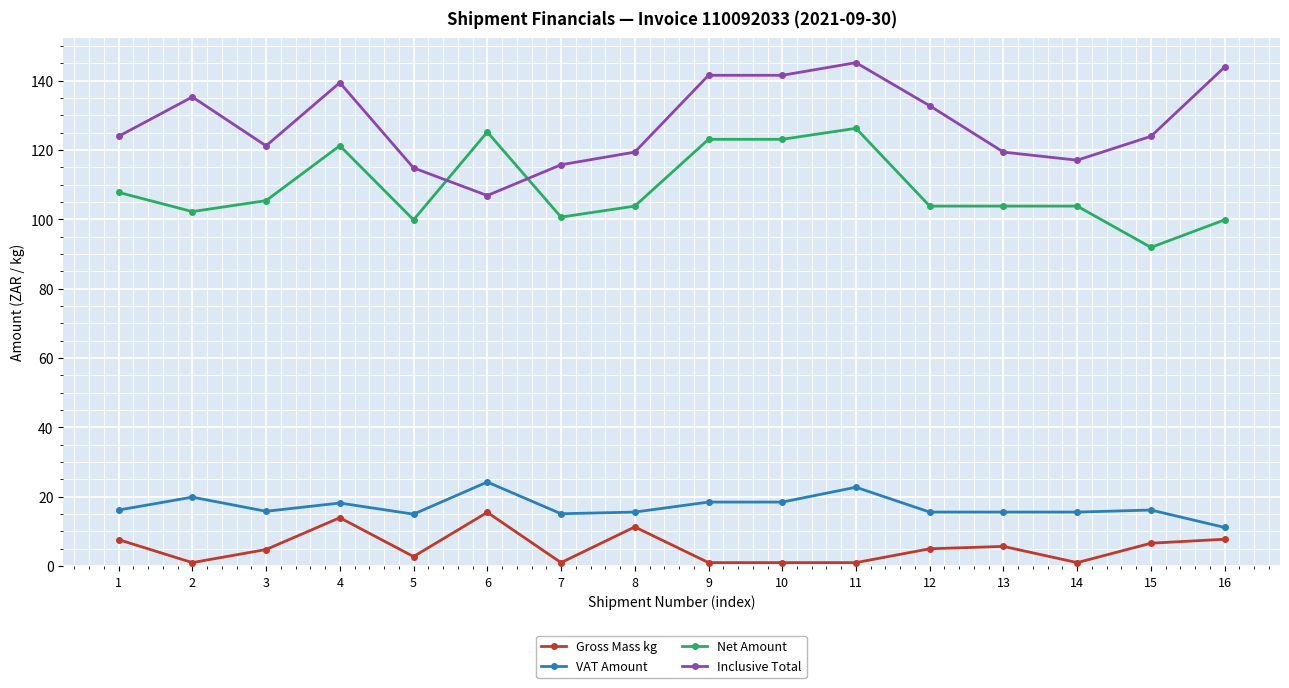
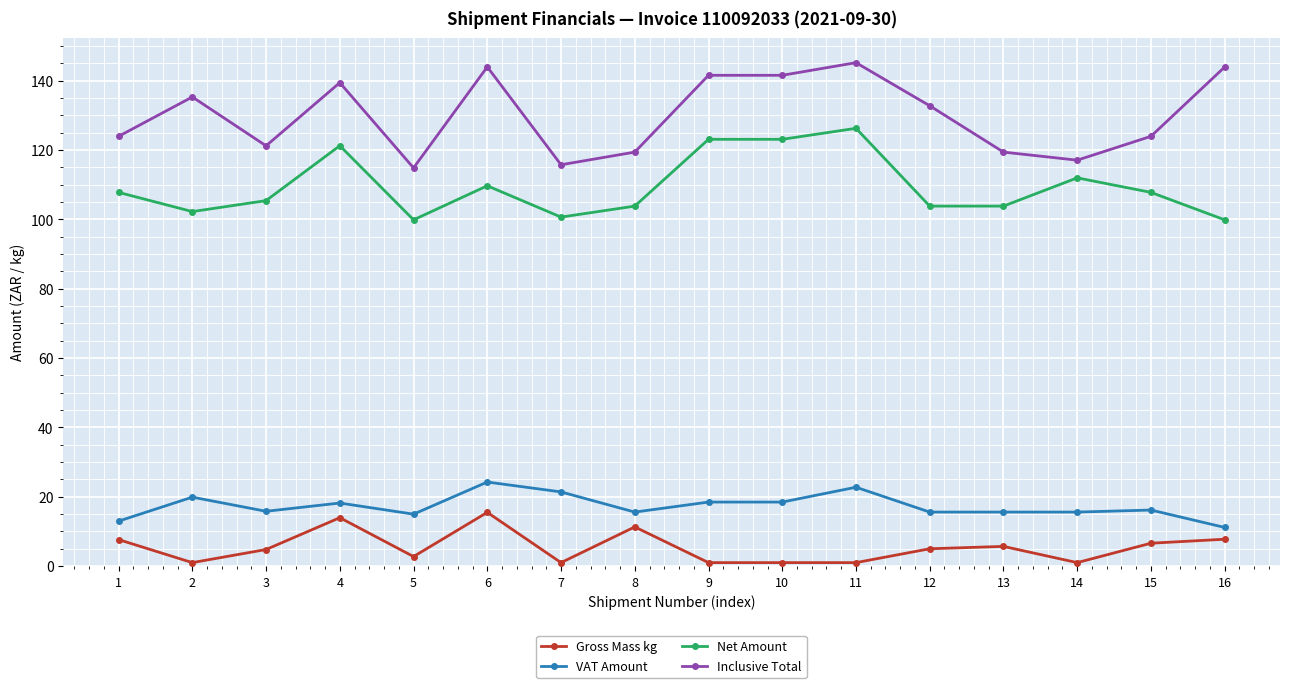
VAT Amount, 1: 16 -> 13
Net Amount, 6: 125 -> 110
Inclusive Total, 6: 107 -> 144
VAT Amount, 7: 15 -> 21
Net Amount, 14: 104 -> 112
Net Amount, 15: 92 -> 108
